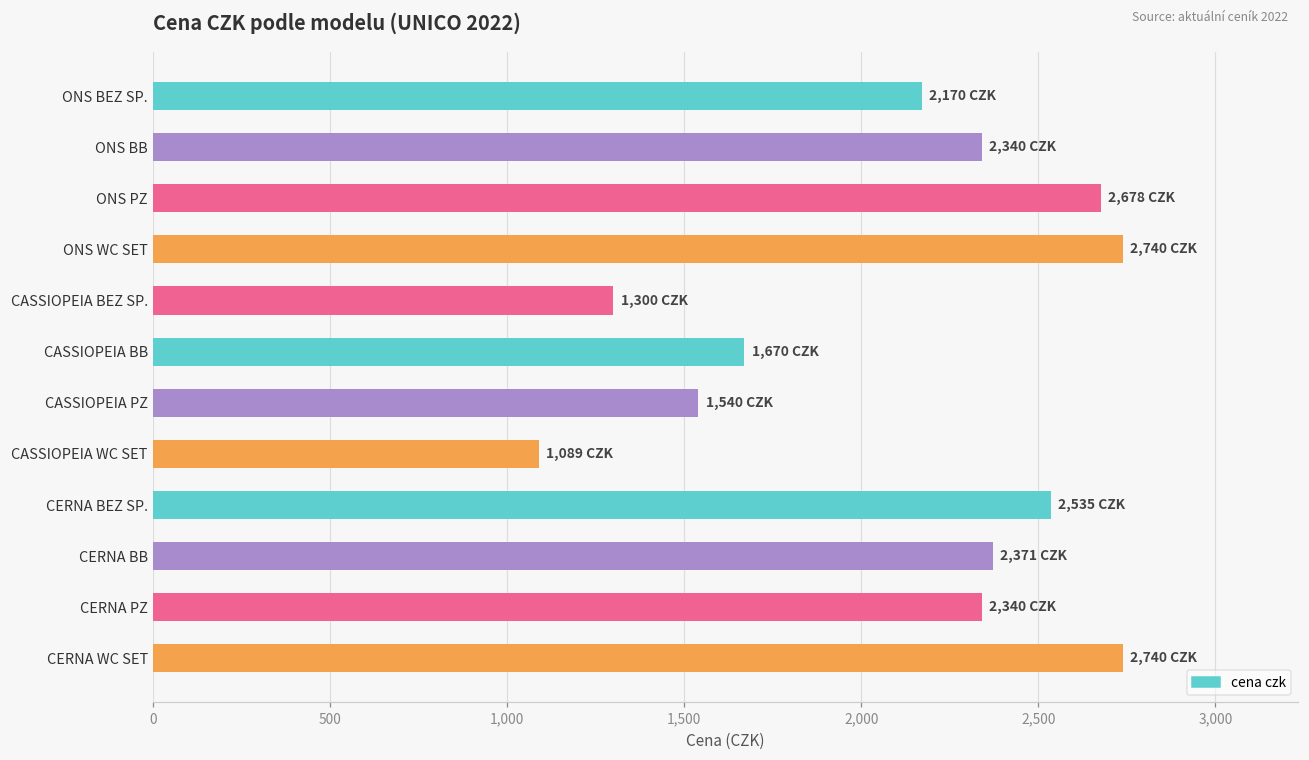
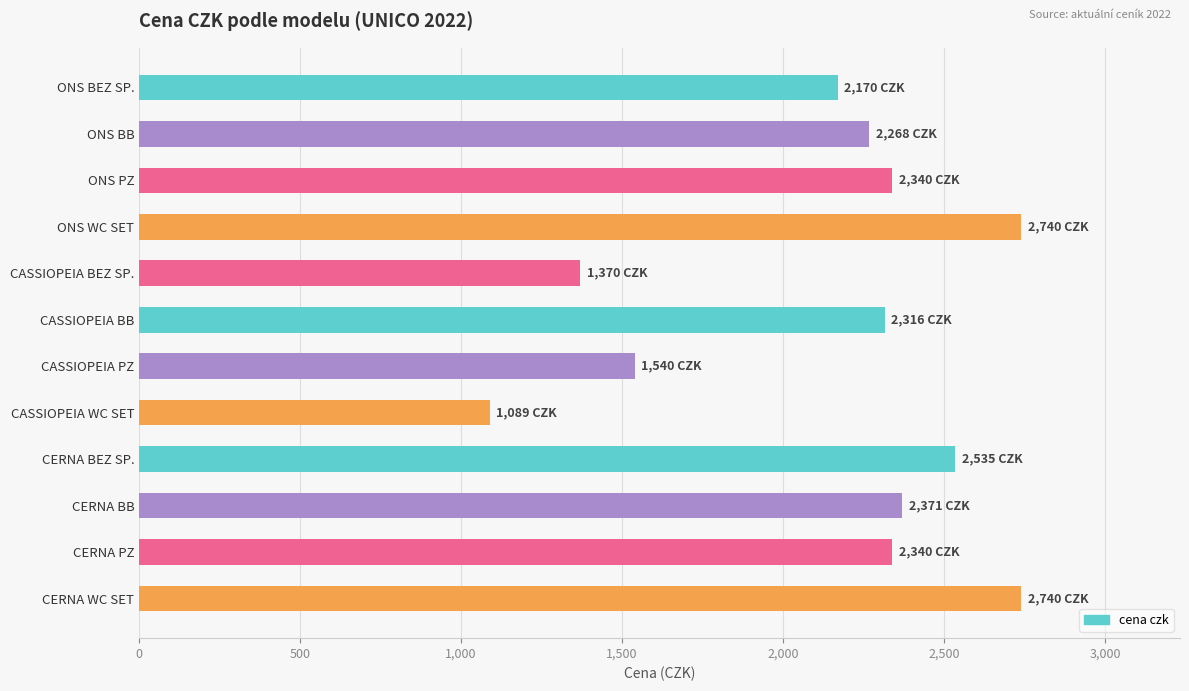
ONS BB: 2,340 -> 2,268
ONS PZ: 2,678 -> 2,340
CASSIOPEIA BEZ SP.: 1,300 -> 1,370
CASSIOPEIA BB: 1,670 -> 2,316
